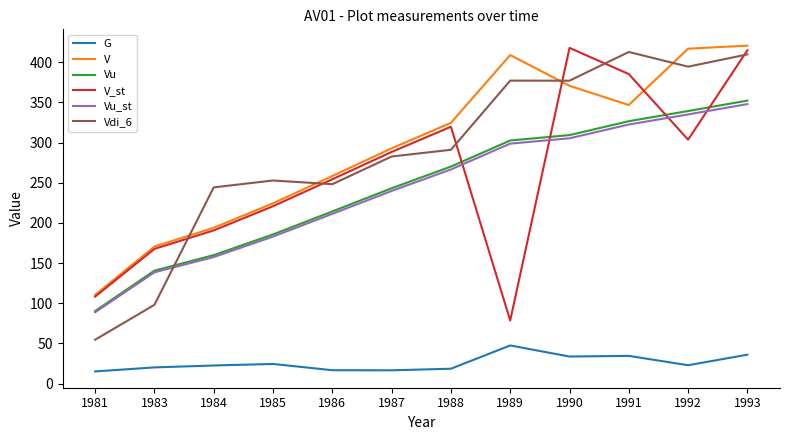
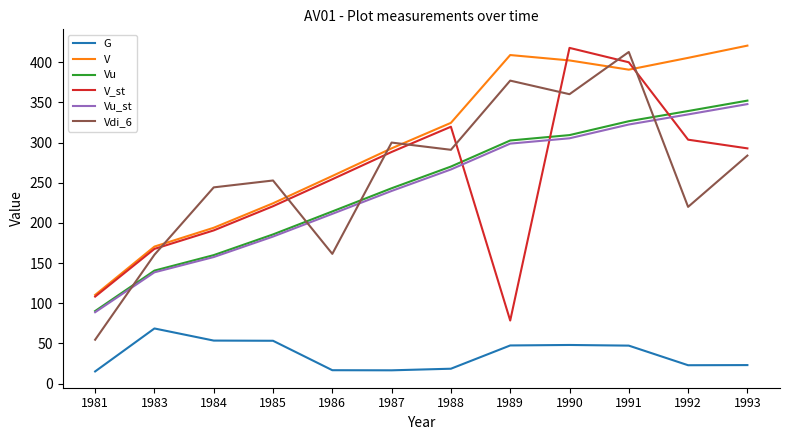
G, 1983: 20 -> 70
Vdi_6, 1983: 100 -> 160
G, 1984: 20 -> 50
G, 1985: 20 -> 50
Vdi_6, 1986: 250 -> 160
Vdi_6, 1987: 280 -> 300
G, 1990: 30 -> 50
V, 1990: 370 -> 400
Vdi_6, 1990: 380 -> 360
G, 1991: 30 -> 50
V, 1991: 350 -> 390
V_st, 1991: 390 -> 400
V, 1992: 420 -> 410
Vdi_6, 1992: 390 -> 220
G, 1993: 40 -> 20
V_st, 1993: 410 -> 290
Vdi_6, 1993: 410 -> 280
